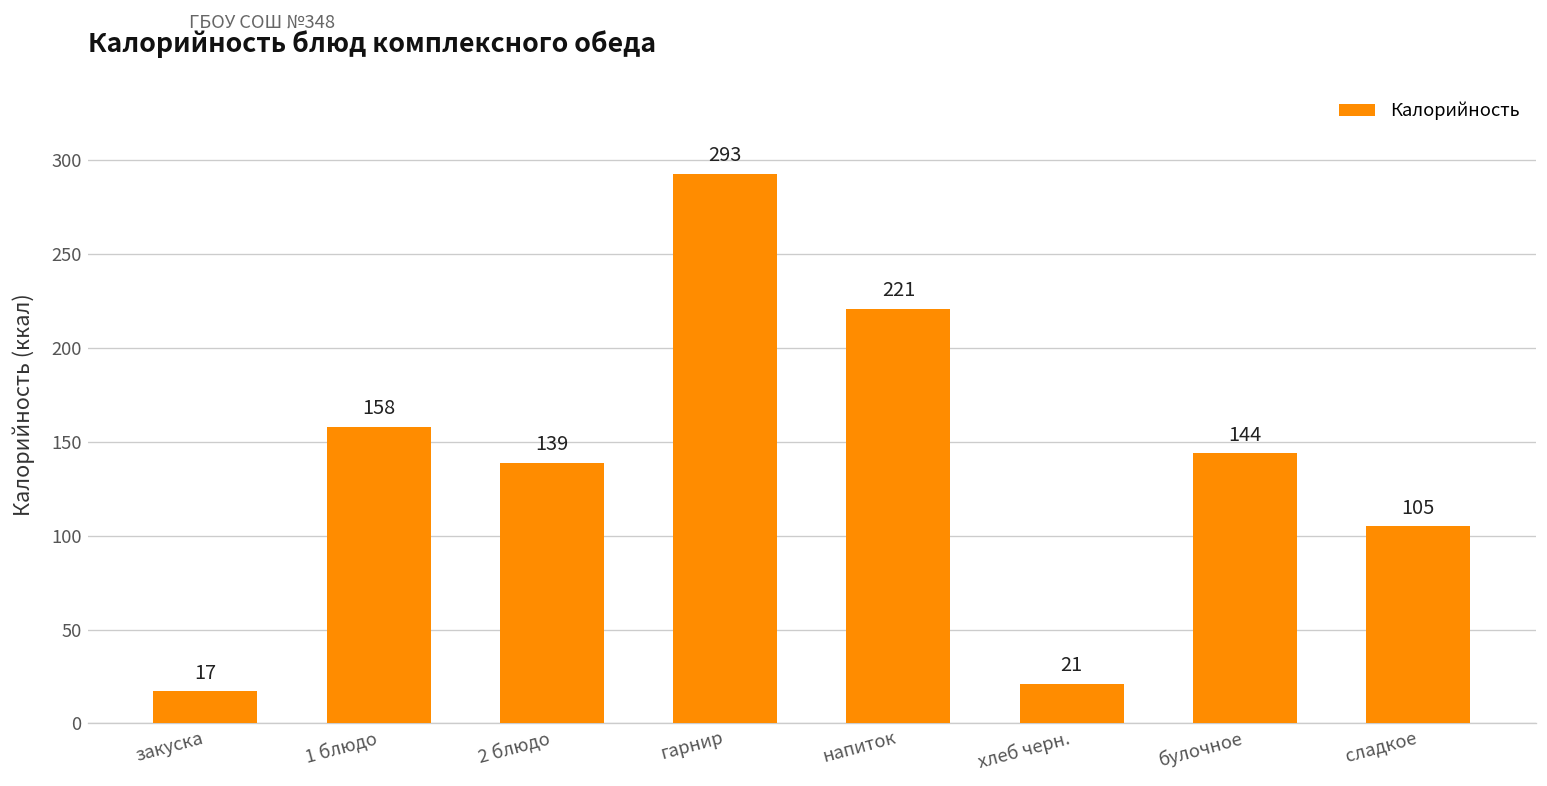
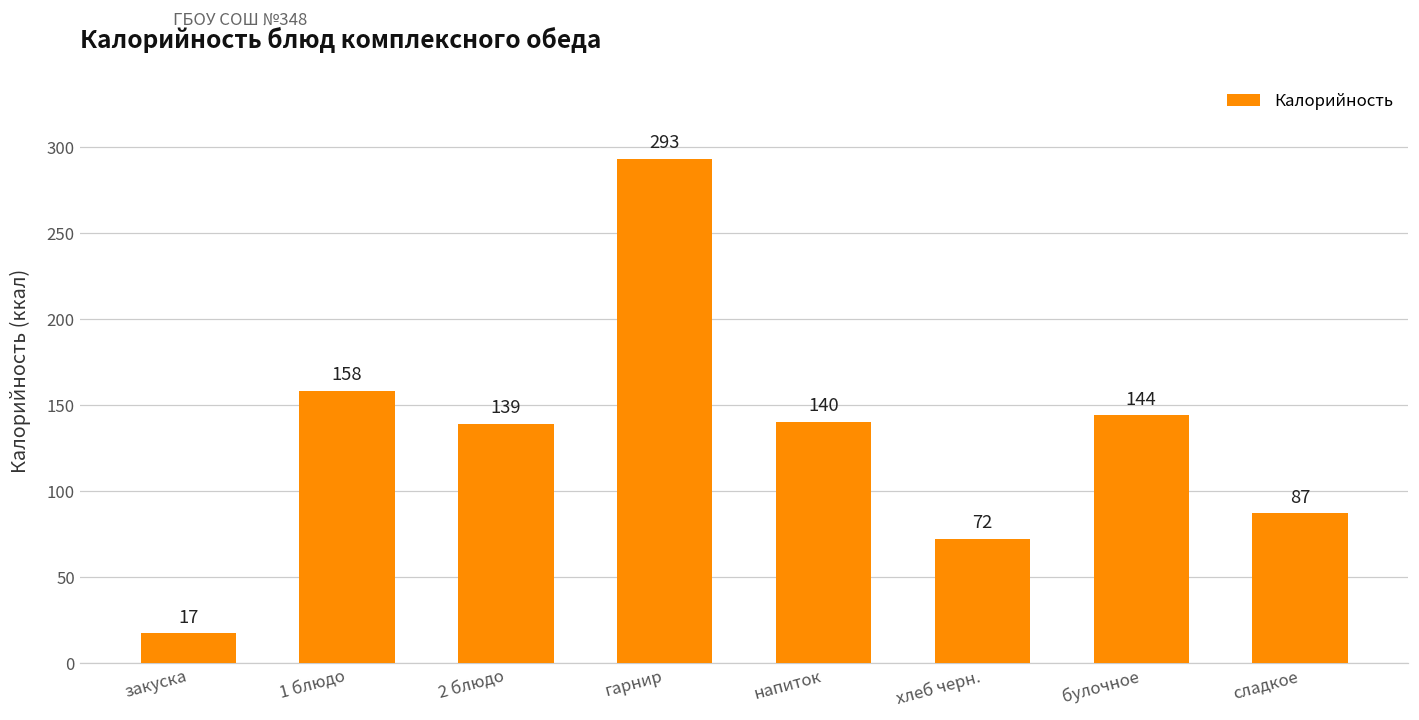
напиток: 221 -> 140
хлеб черн.: 21 -> 72
сладкое: 105 -> 87
